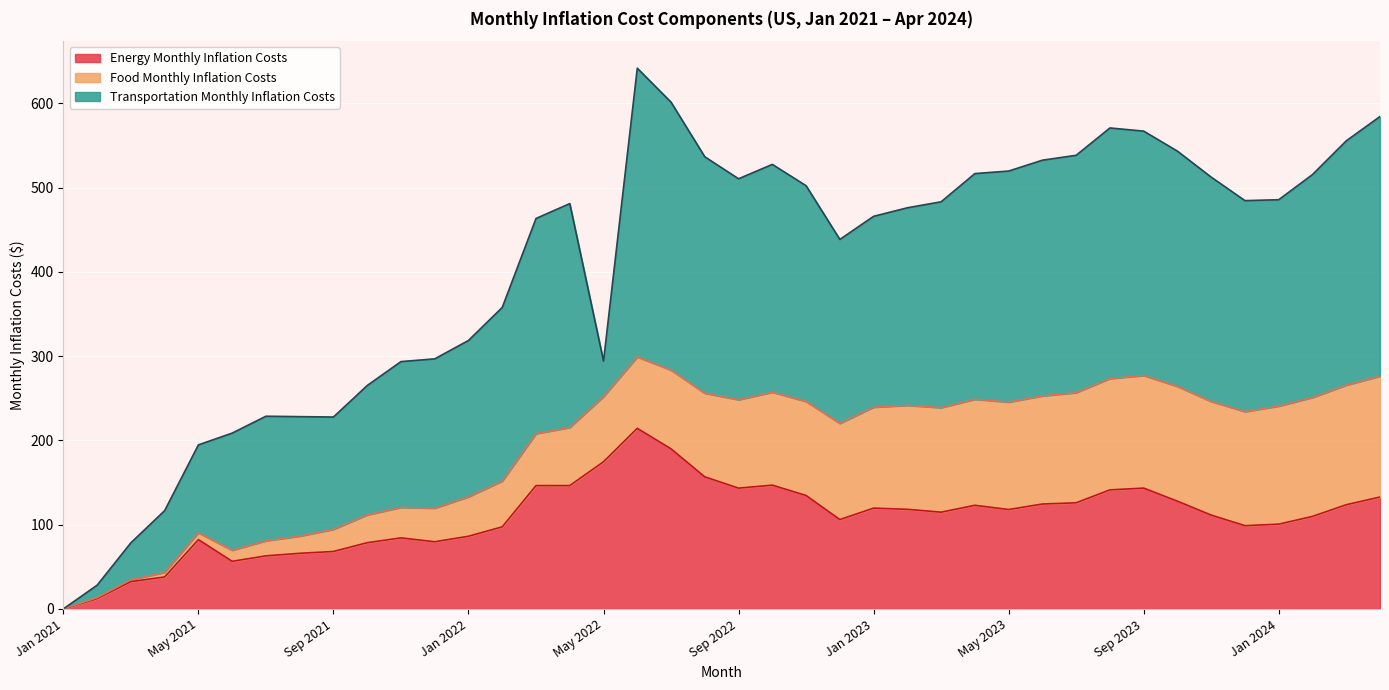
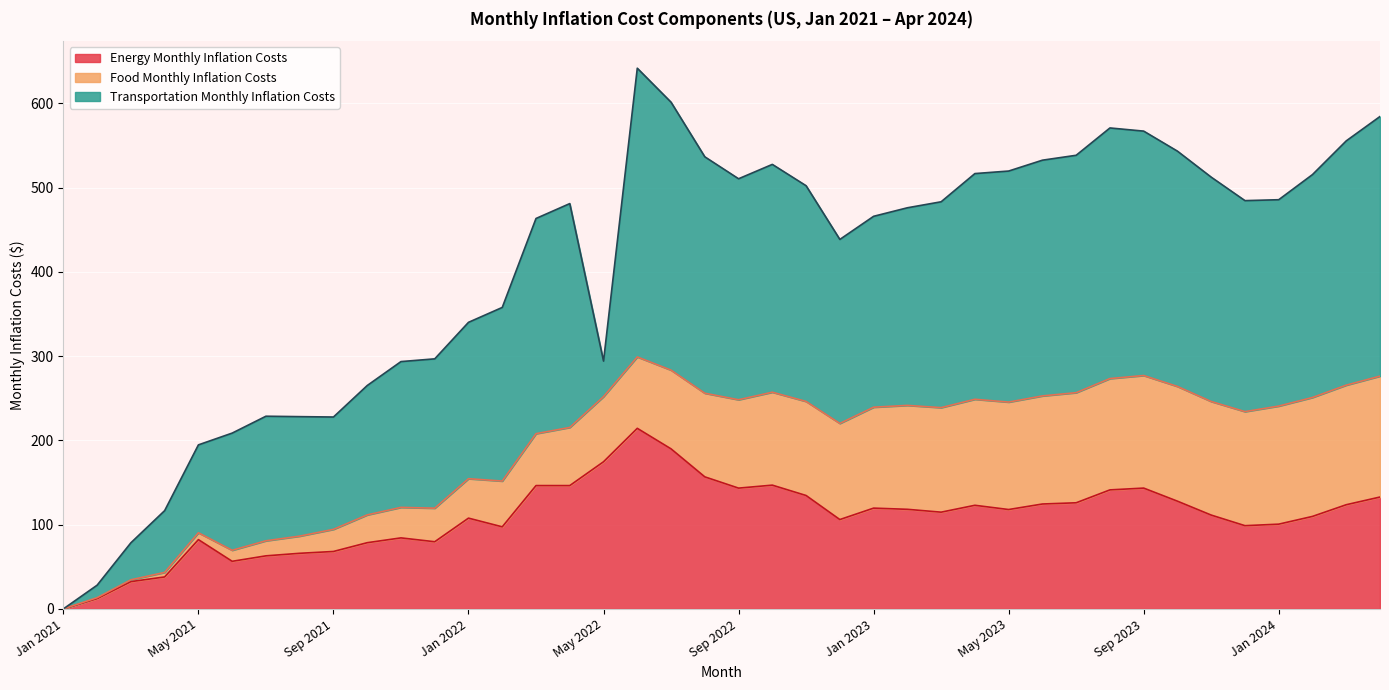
Energy Monthly Inflation Costs, Jan 2022: 90 -> 110
